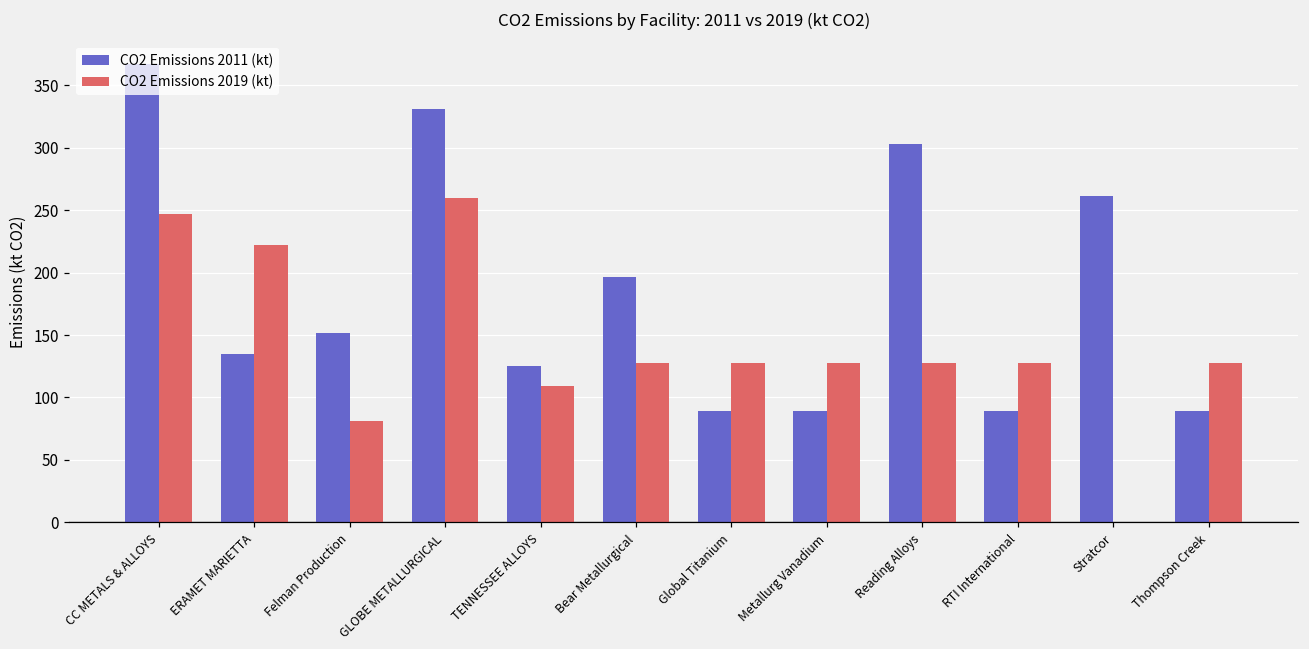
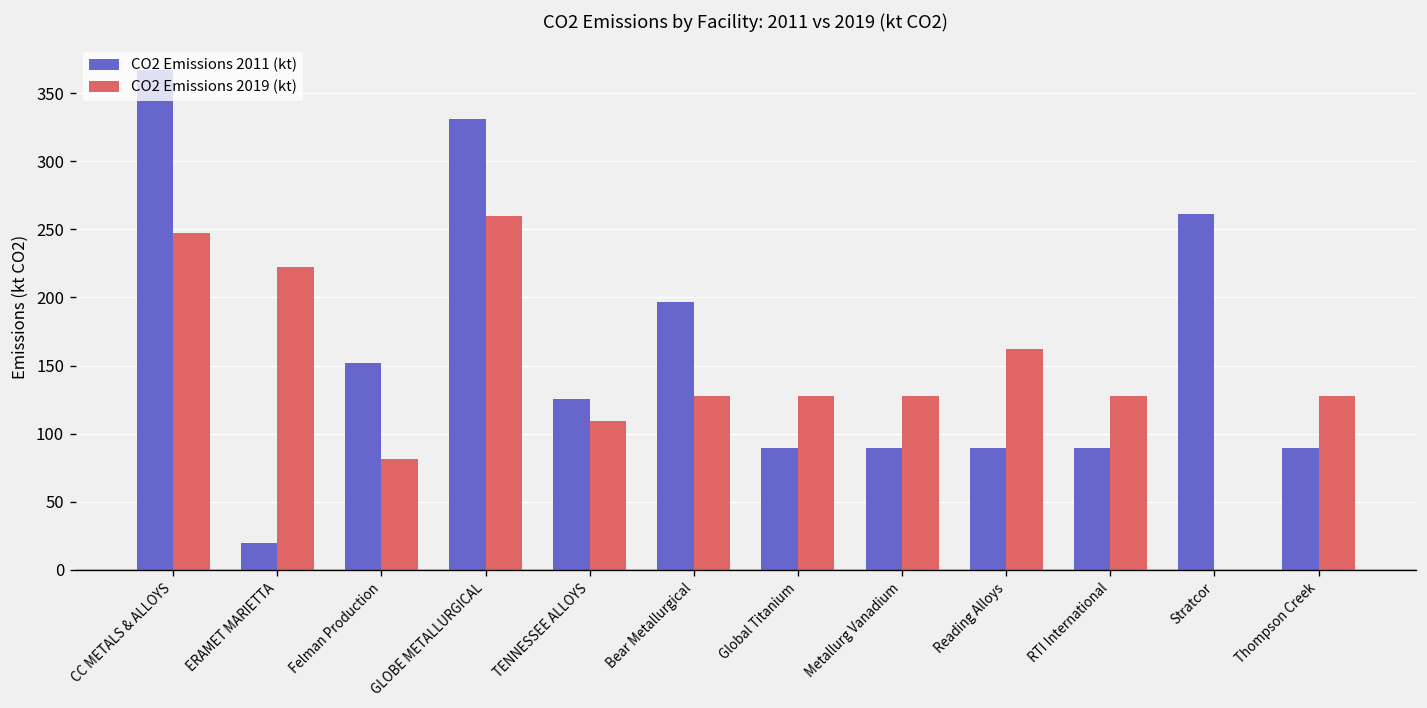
CO2 Emissions 2011 (kt), ERAMET MARIETTA: 135 -> 20
CO2 Emissions 2011 (kt), Reading Alloys: 303 -> 89
CO2 Emissions 2019 (kt), Reading Alloys: 128 -> 162
